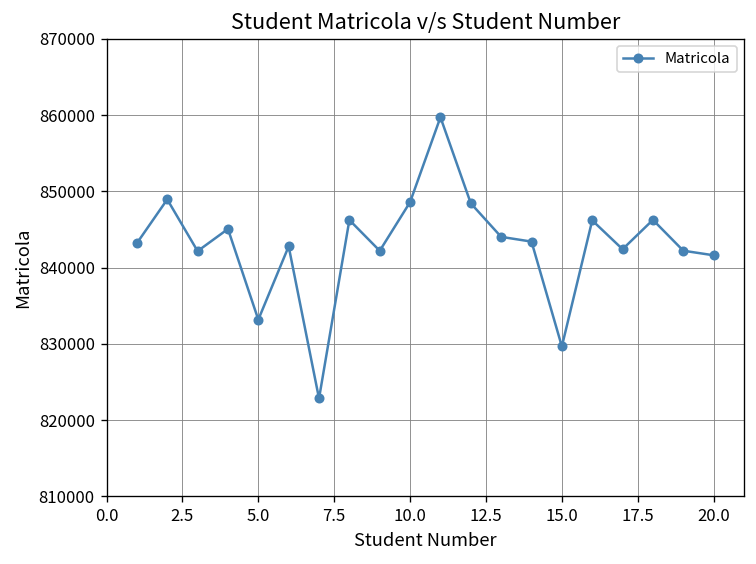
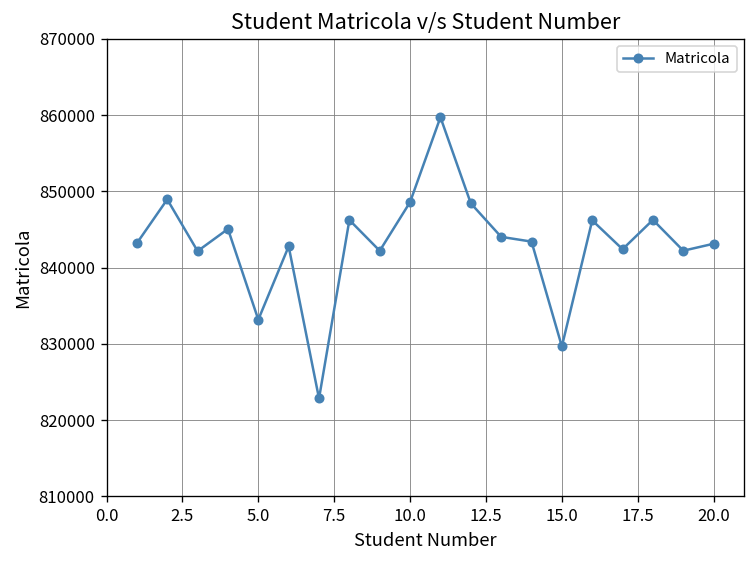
20.0: 842000 -> 843000
